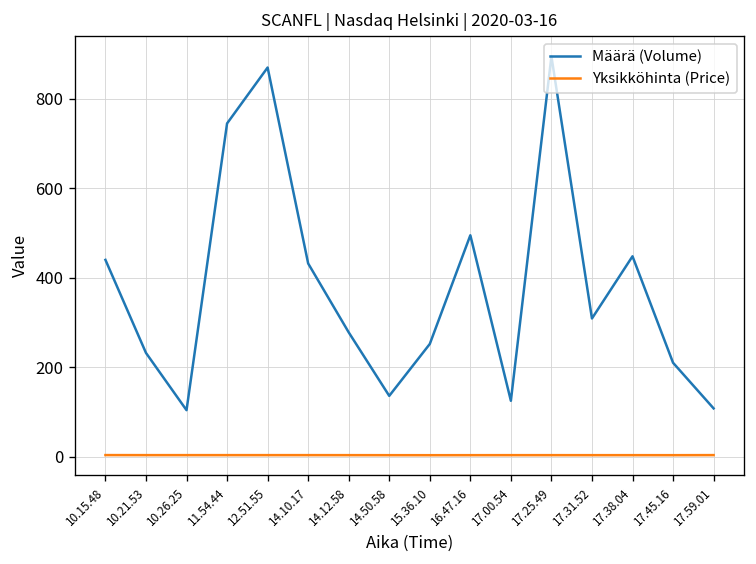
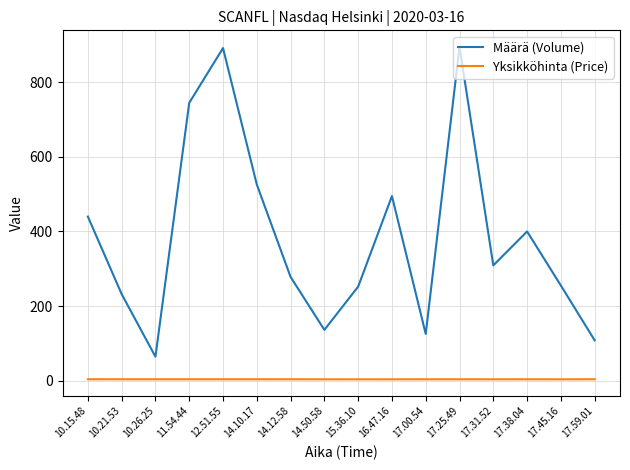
Määrä (Volume), 10.26.25: 100 -> 60
Määrä (Volume), 12.51.55: 870 -> 890
Määrä (Volume), 14.10.17: 430 -> 530
Määrä (Volume), 17.38.04: 450 -> 400
Määrä (Volume), 17.45.16: 210 -> 260
